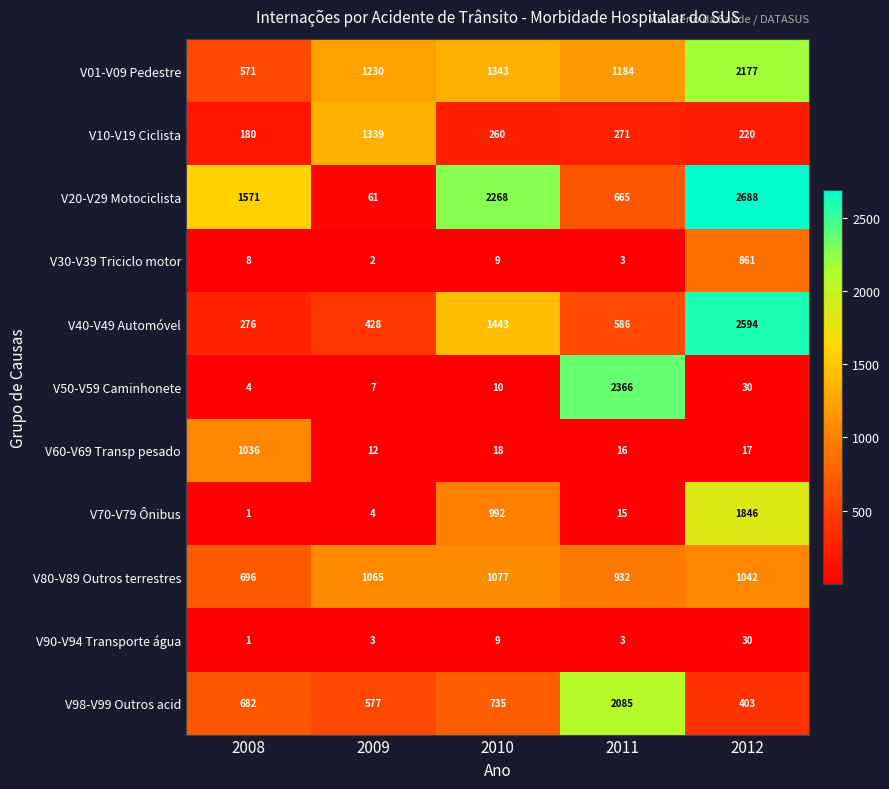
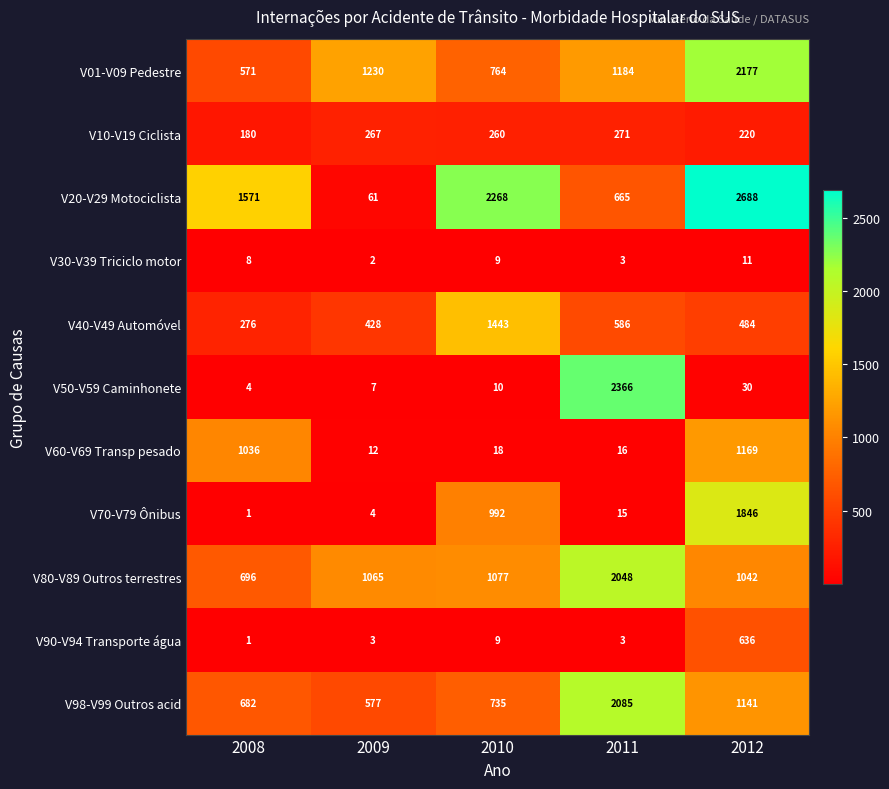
V01-V09 Pedestre, 2010: 1343 -> 764
V10-V19 Ciclista, 2009: 1339 -> 267
V30-V39 Triciclo motor, 2012: 861 -> 11
V40-V49 Automóvel, 2012: 2594 -> 484
V60-V69 Transp pesado, 2012: 17 -> 1169
V80-V89 Outros terrestres, 2011: 932 -> 2048
V90-V94 Transporte água, 2012: 30 -> 636
V98-V99 Outros acid, 2012: 403 -> 1141
